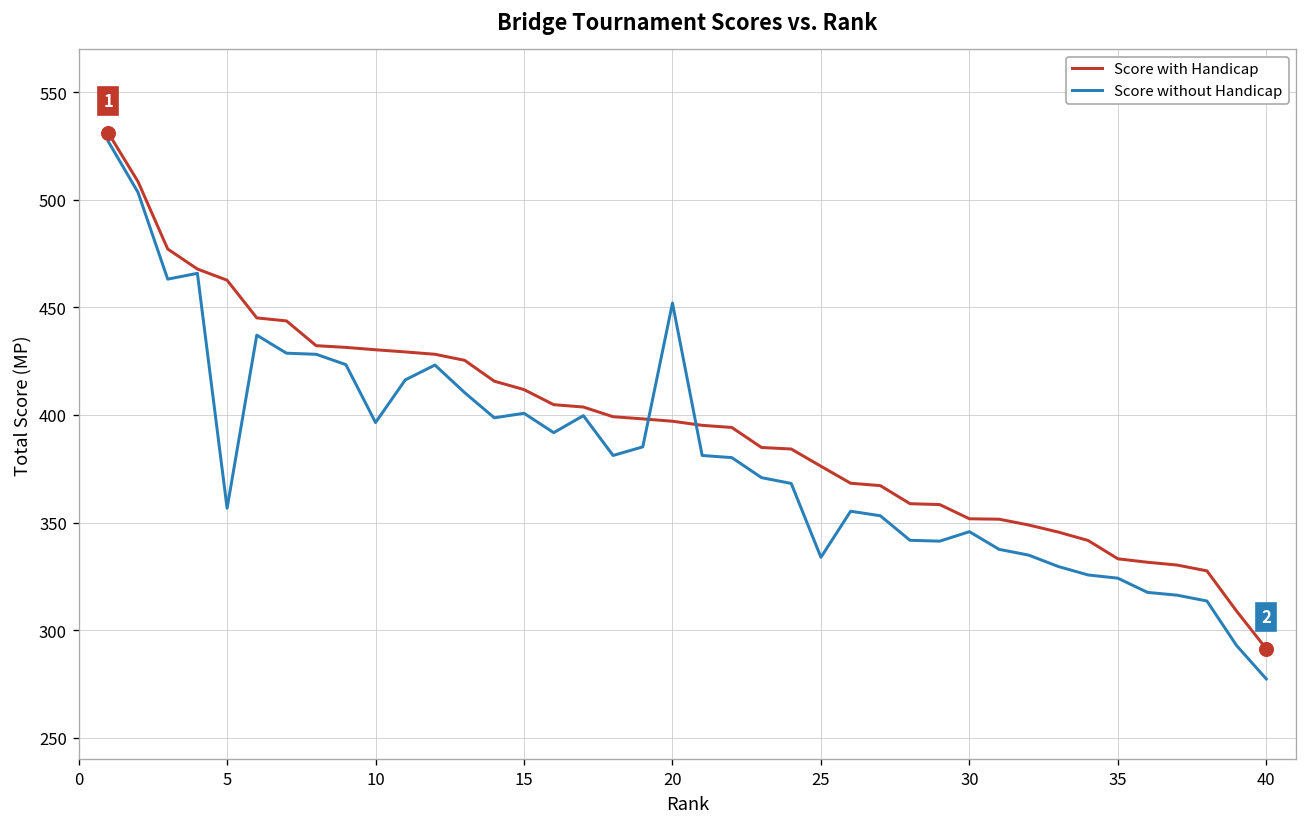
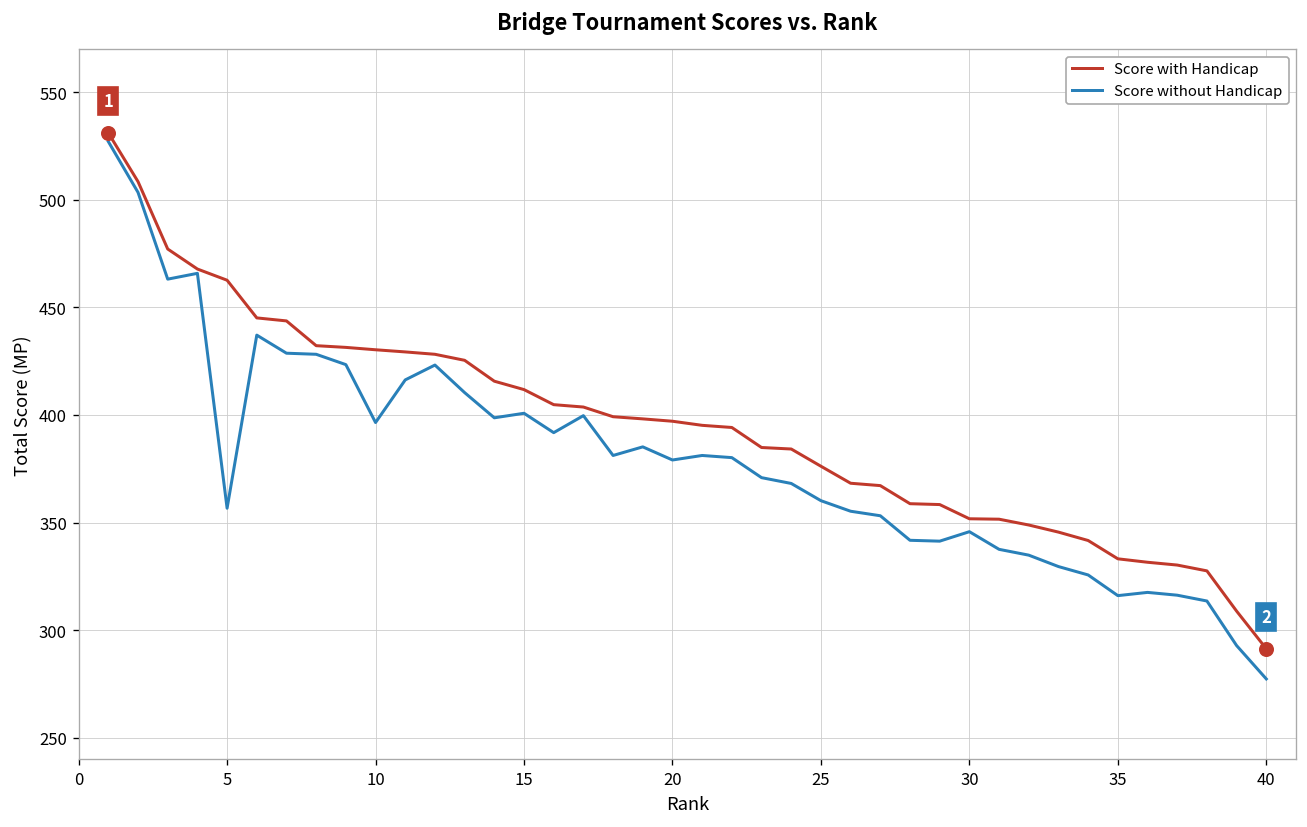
Score without Handicap, 20: 452 -> 379
Score without Handicap, 25: 334 -> 360
Score without Handicap, 35: 324 -> 316
